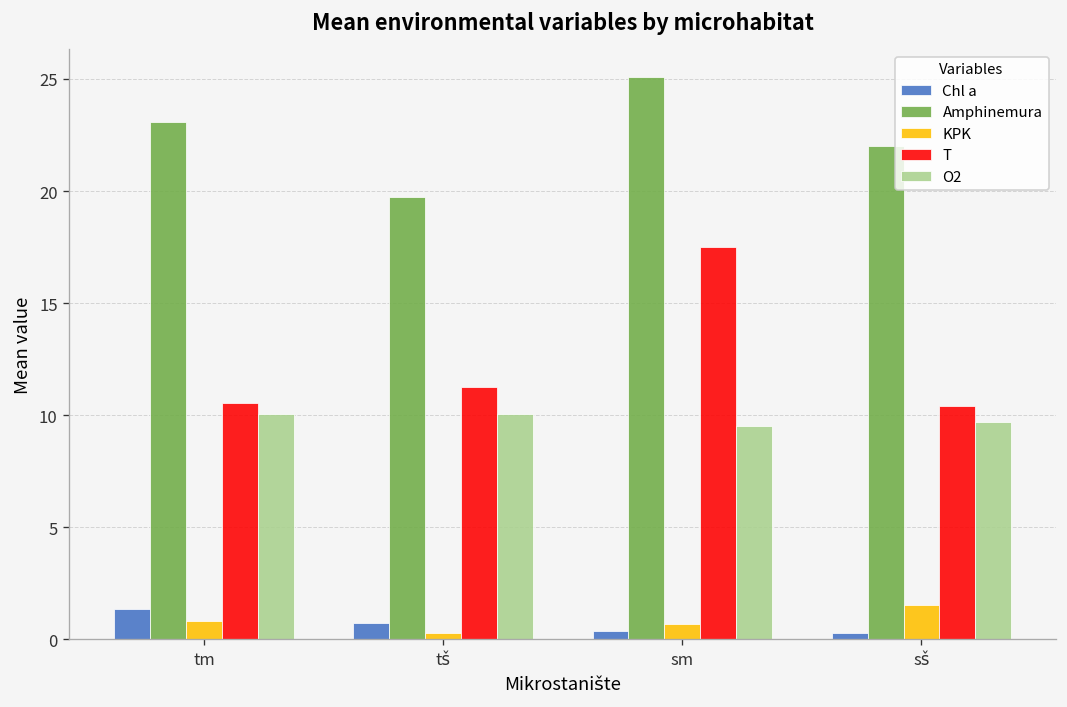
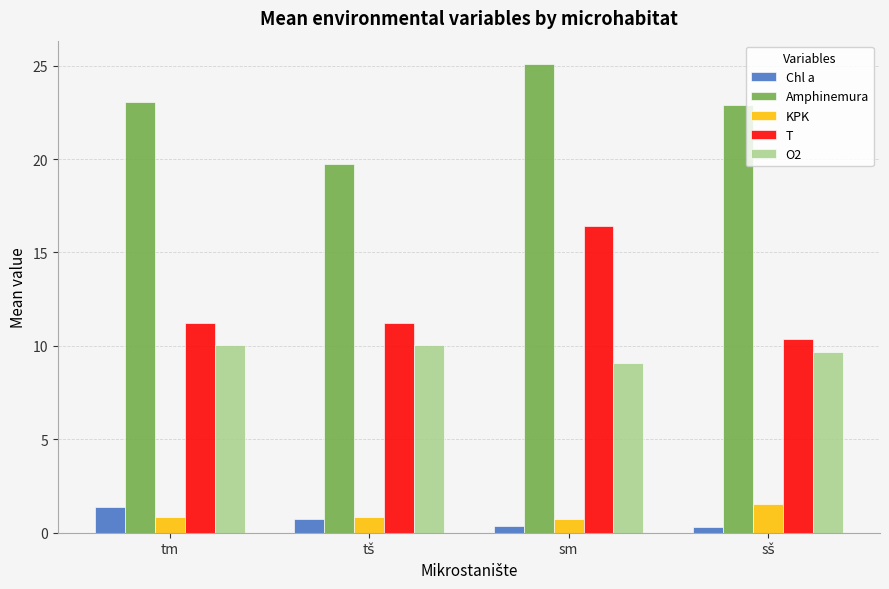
T, tm: 10.5 -> 11.3
KPK, tš: 0.3 -> 0.8
T, sm: 17.5 -> 16.4
O2, sm: 9.5 -> 9.1
Amphinemura, sš: 22.0 -> 22.9
